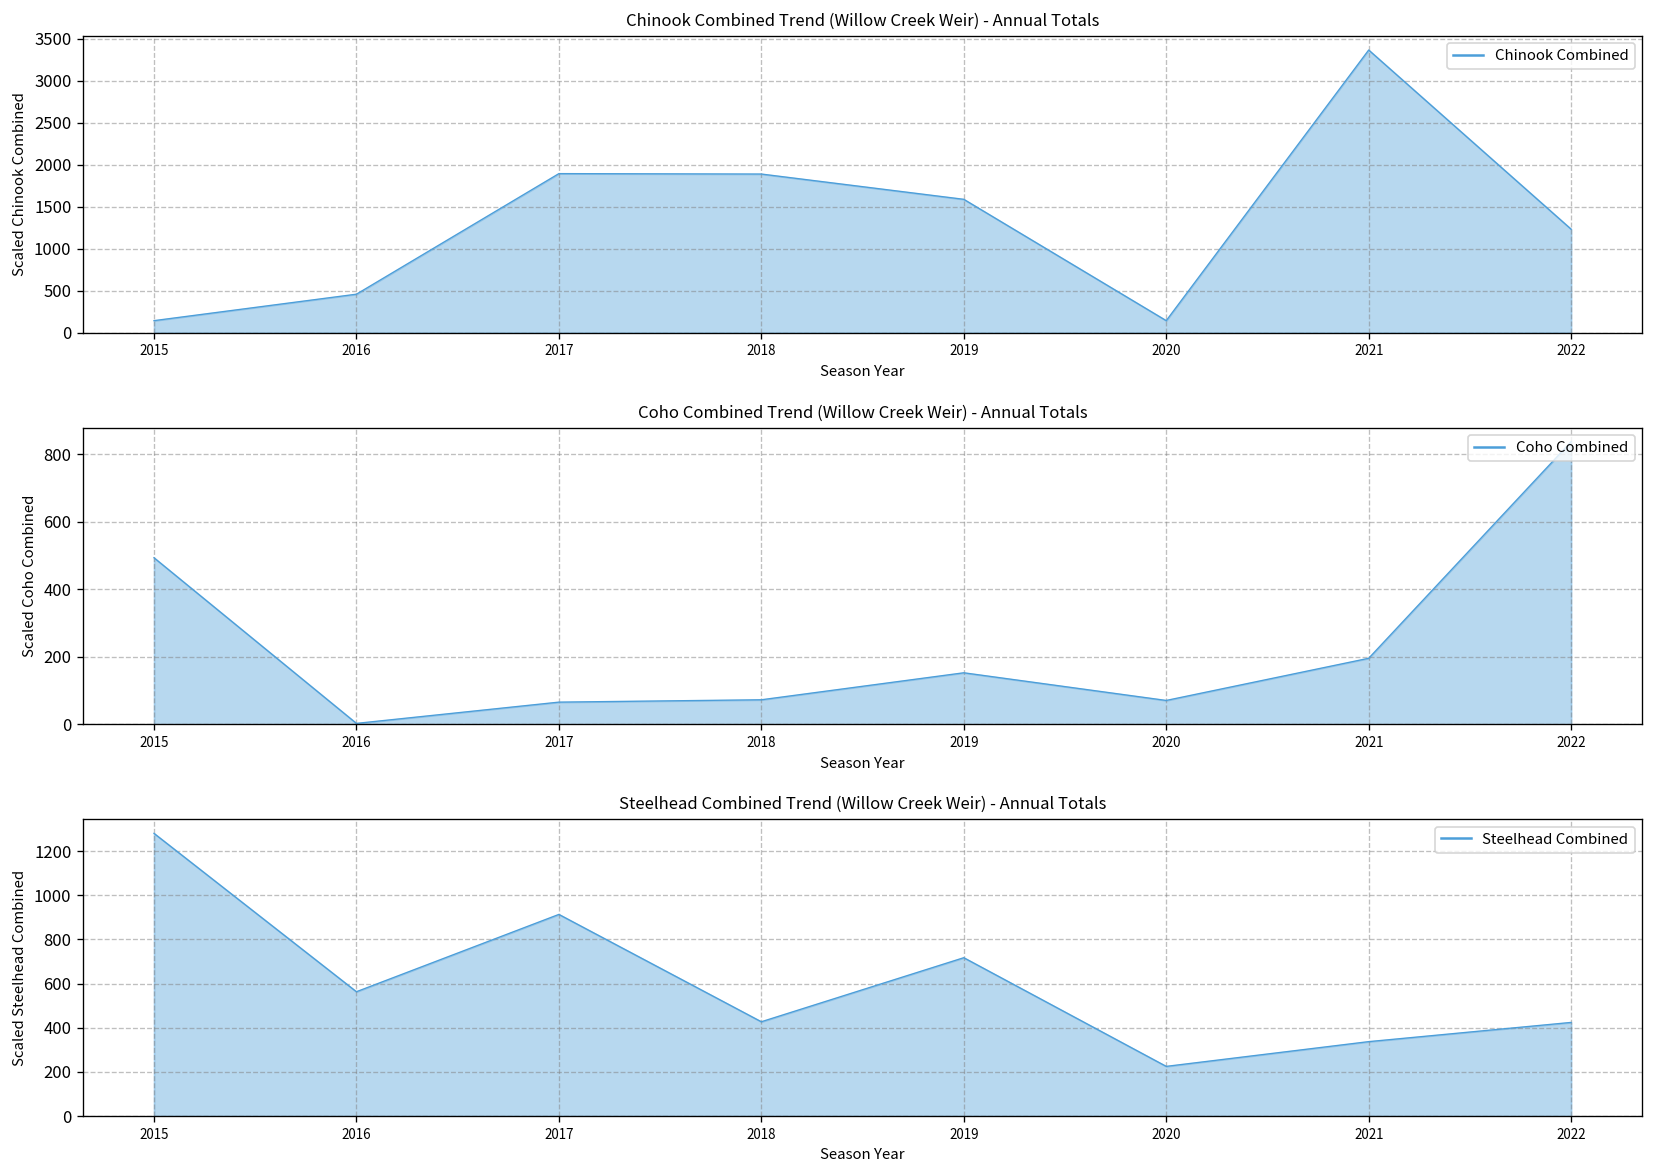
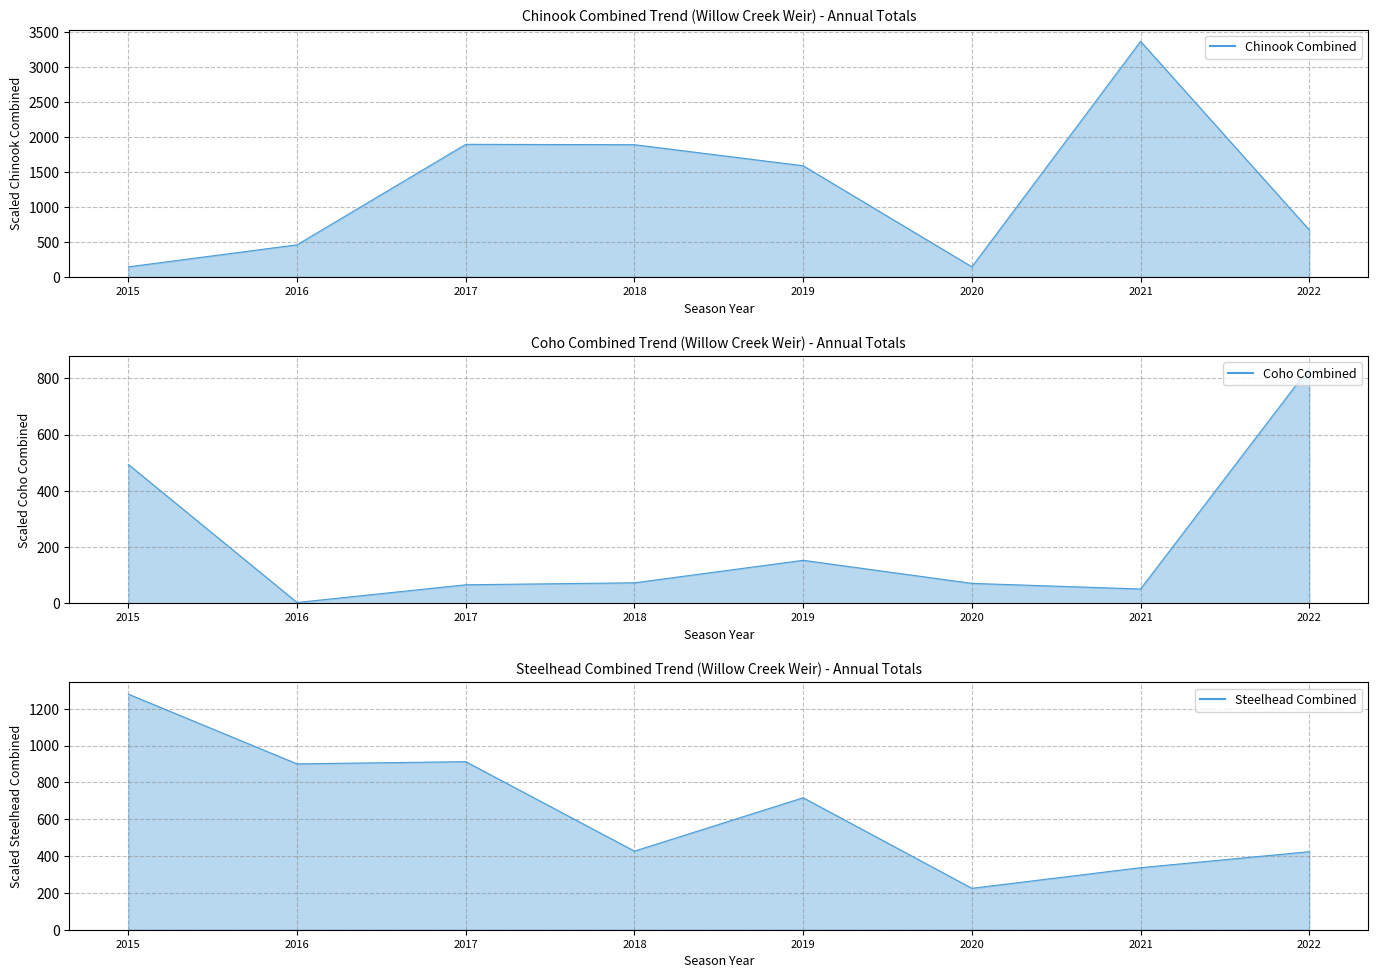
Chinook Combined Trend (Willow Creek Weir) - Annual Totals, 2022: 1200 -> 700
Coho Combined Trend (Willow Creek Weir) - Annual Totals, 2021: 200 -> 50
Steelhead Combined Trend (Willow Creek Weir) - Annual Totals, 2016: 560 -> 900
